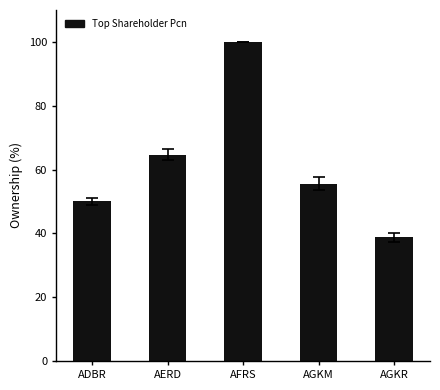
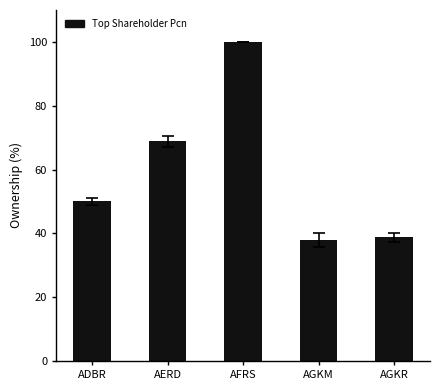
Top Shareholder Pcn, AERD: 65 -> 69
Top Shareholder Pcn, AGKM: 56 -> 38
